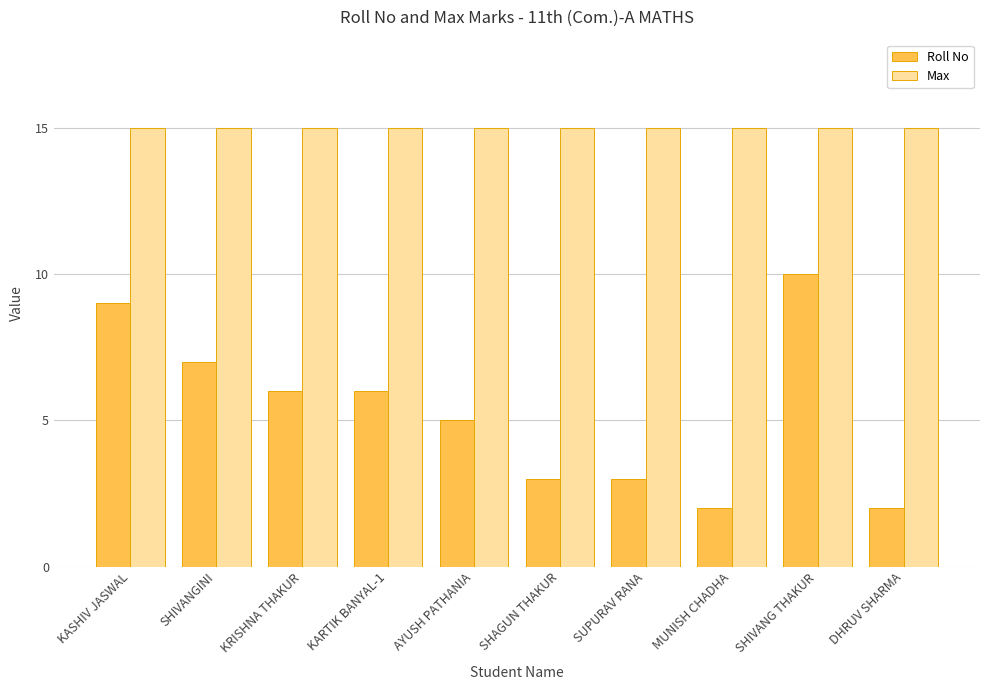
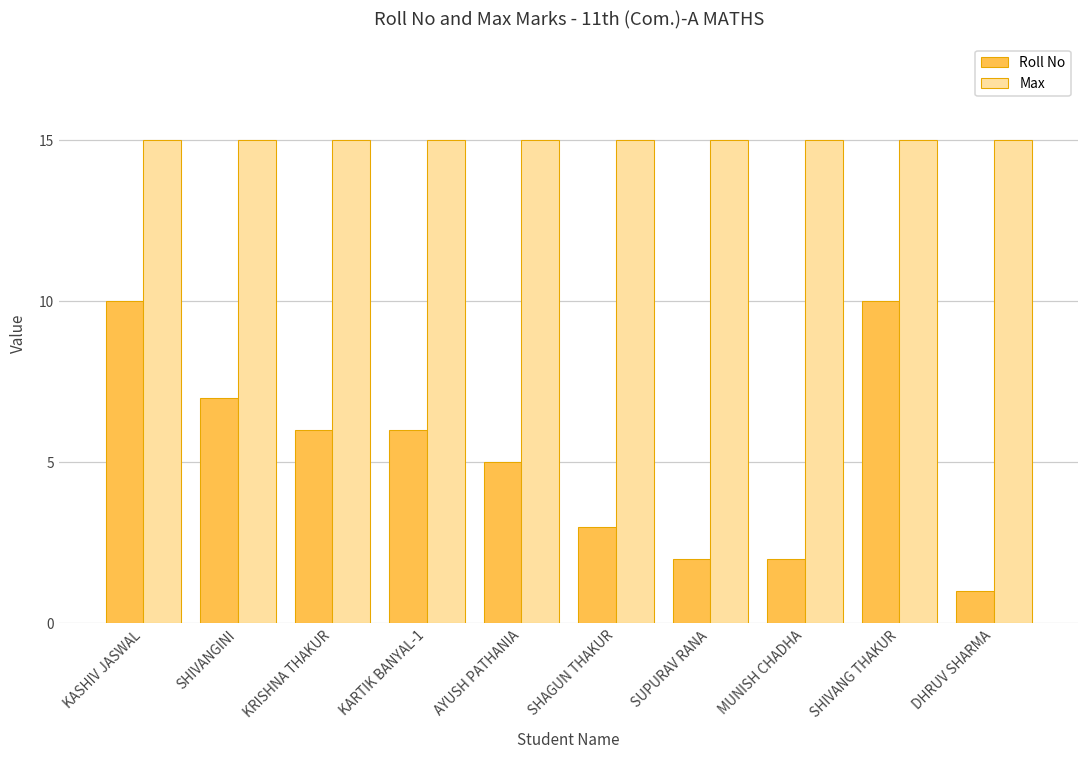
Roll No, KASHIV JASWAL: 9 -> 10
Roll No, SUPURAV RANA: 3 -> 2
Roll No, DHRUV SHARMA: 2 -> 1
